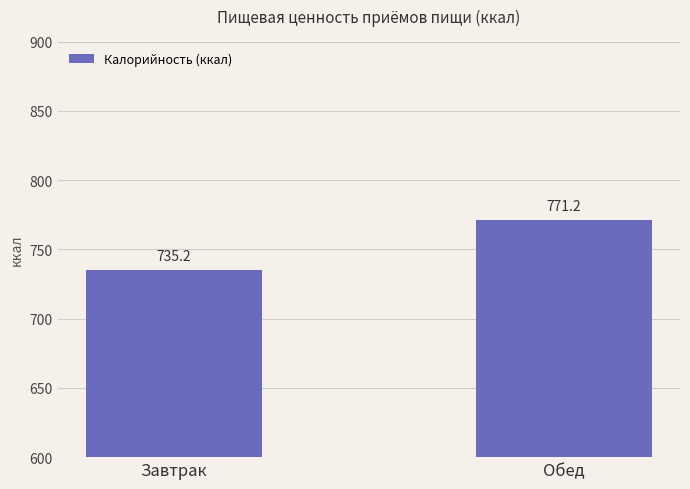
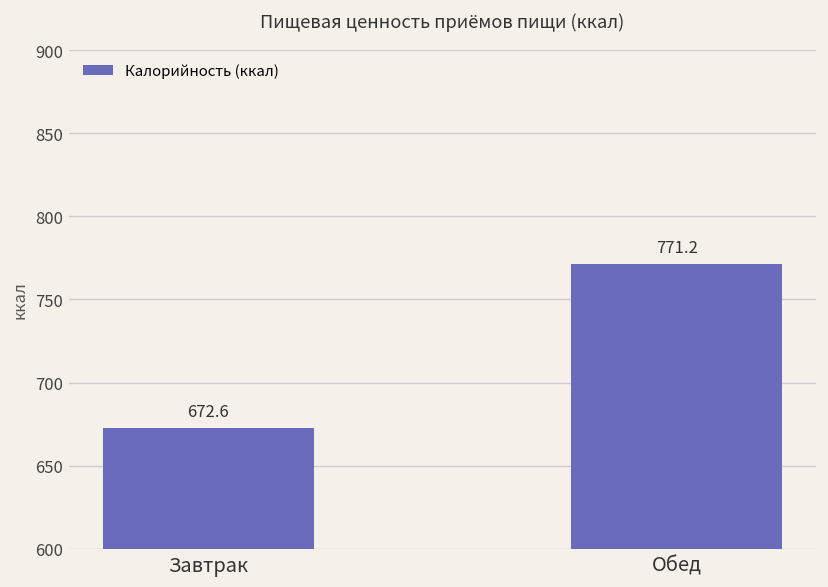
Завтрак: 735.2 -> 672.6
